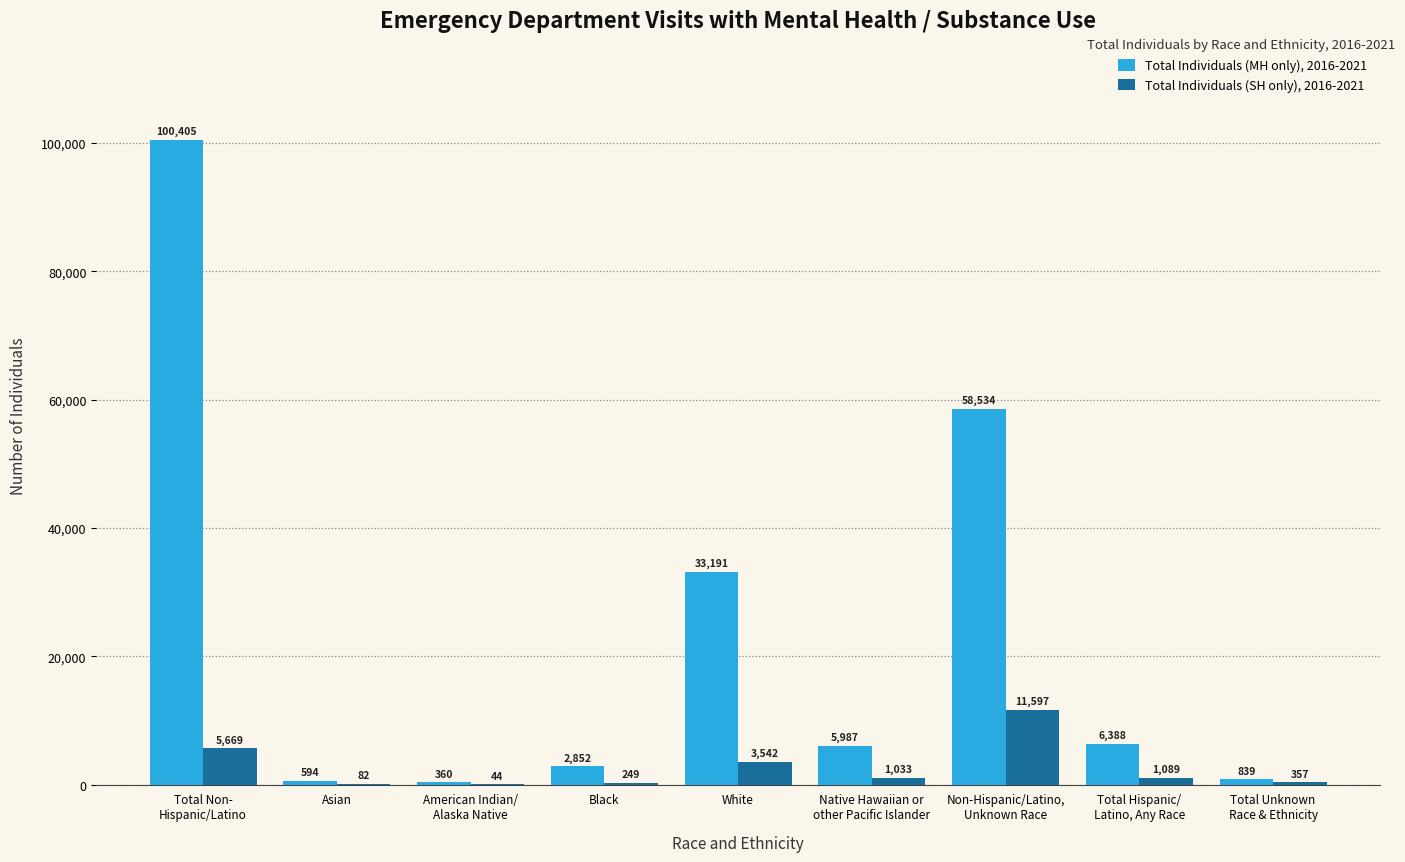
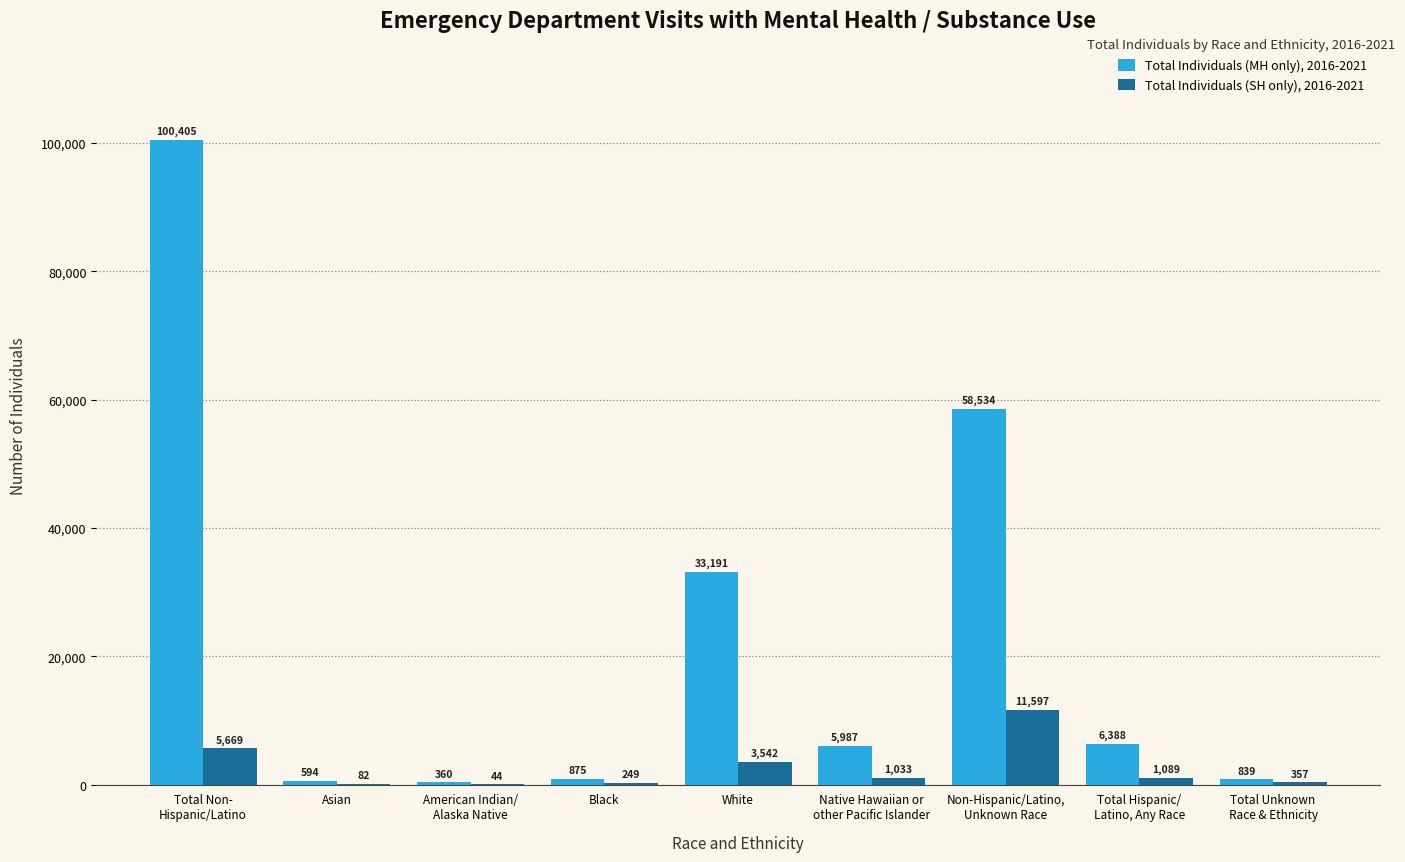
Total Individuals (MH only), 2016-2021, Black: 2,852 -> 875
